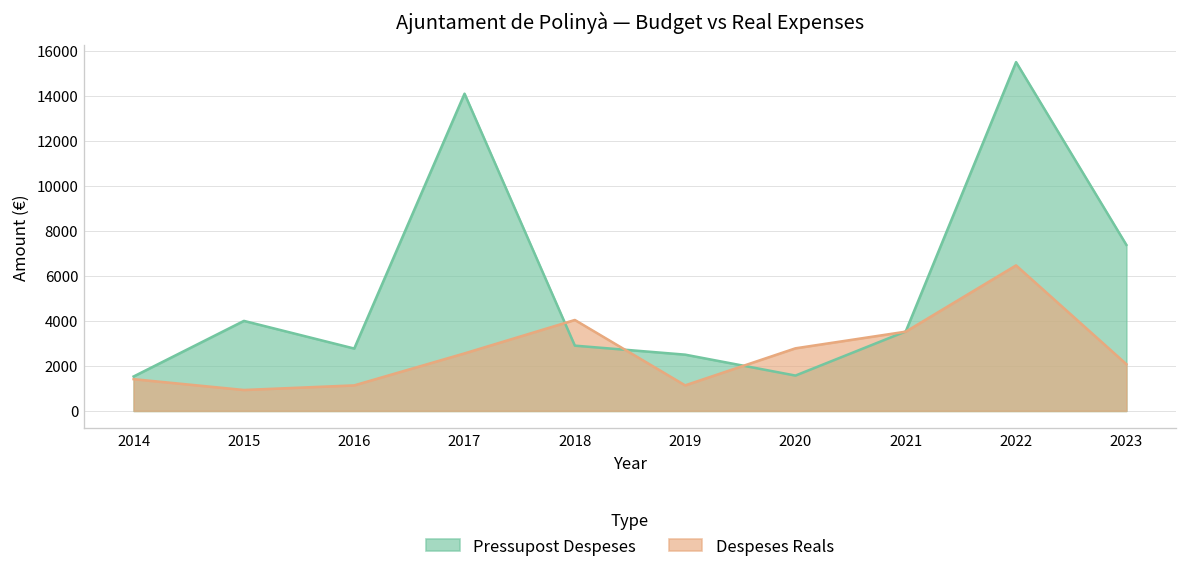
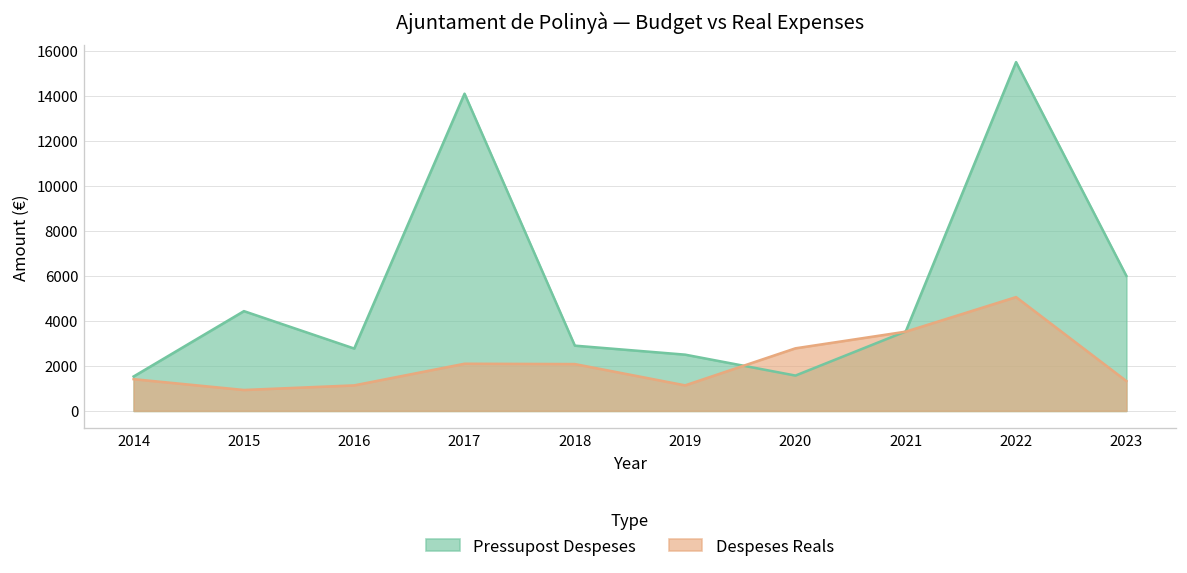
Pressupost Despeses, 2015: 4000 -> 4400
Despeses Reals, 2017: 2600 -> 2100
Despeses Reals, 2018: 4000 -> 2100
Despeses Reals, 2022: 6500 -> 5100
Pressupost Despeses, 2023: 7400 -> 6000
Despeses Reals, 2023: 2100 -> 1300
